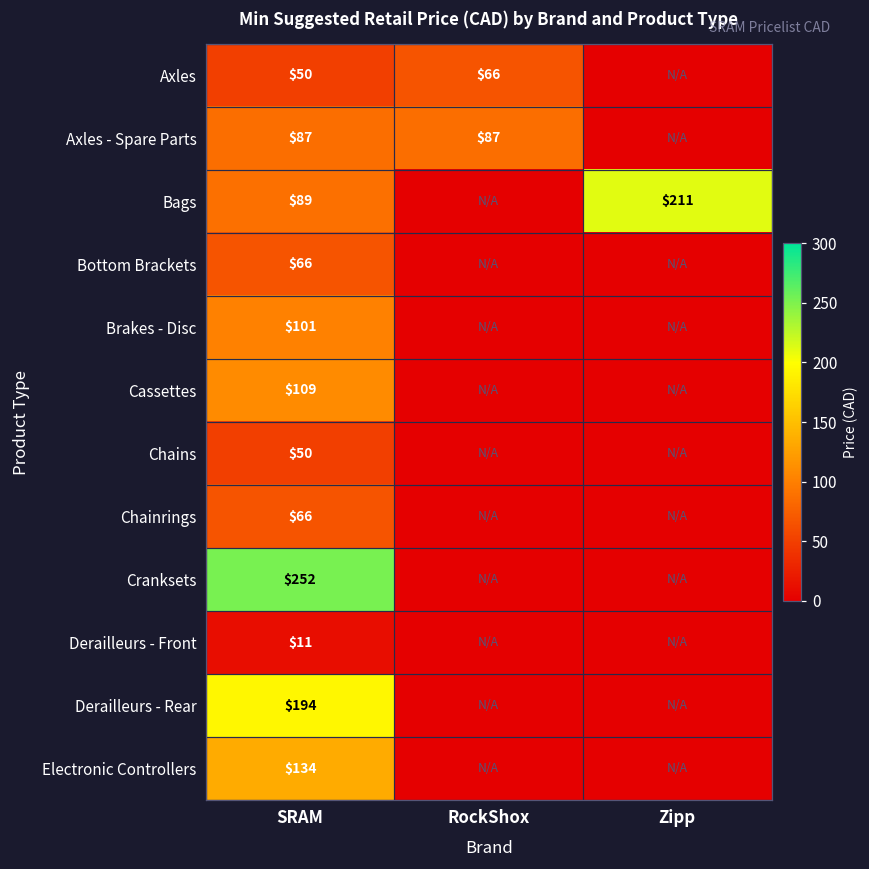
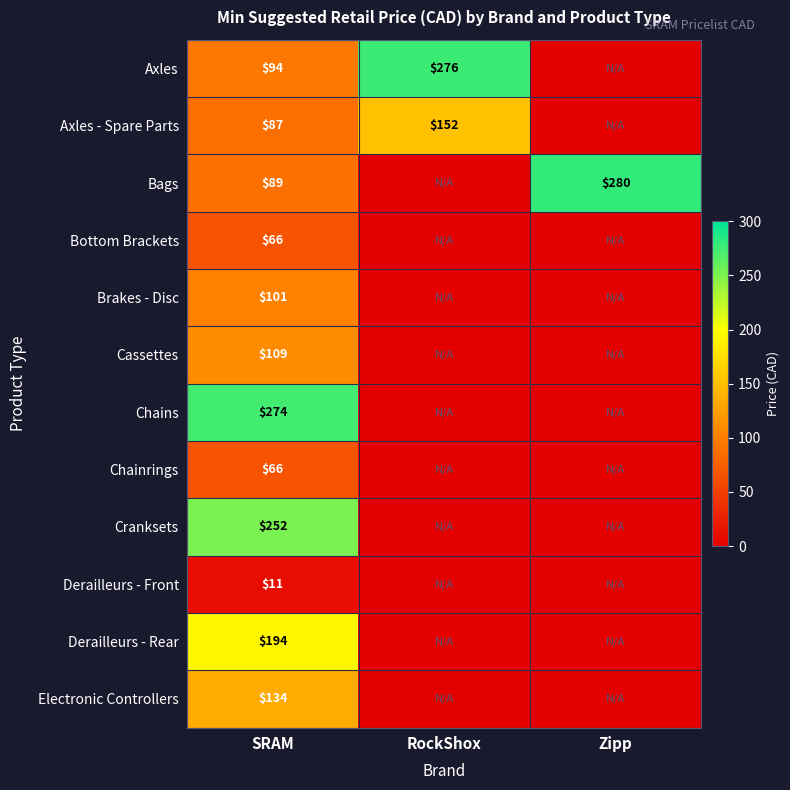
Axles, SRAM: $50 -> $94
Axles, RockShox: $66 -> $276
Axles - Spare Parts, RockShox: $87 -> $152
Bags, Zipp: $211 -> $280
Chains, SRAM: $50 -> $274
